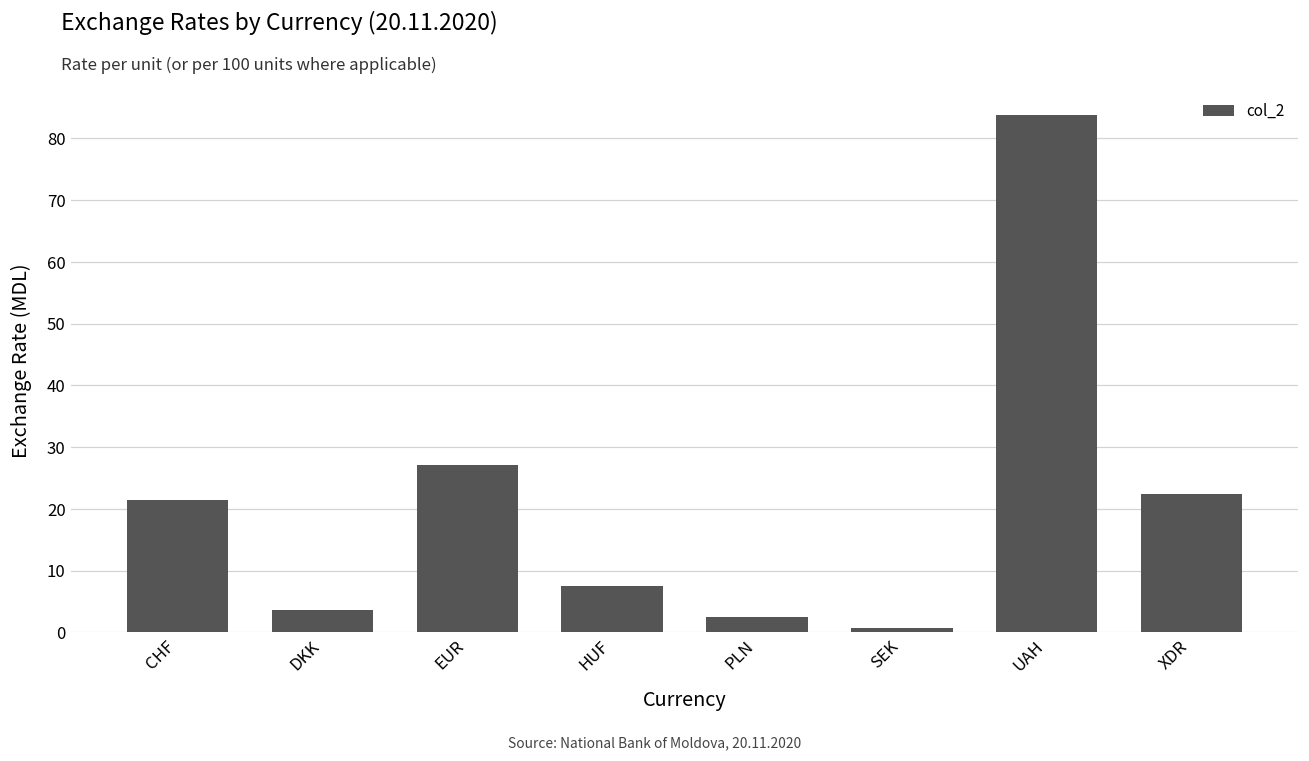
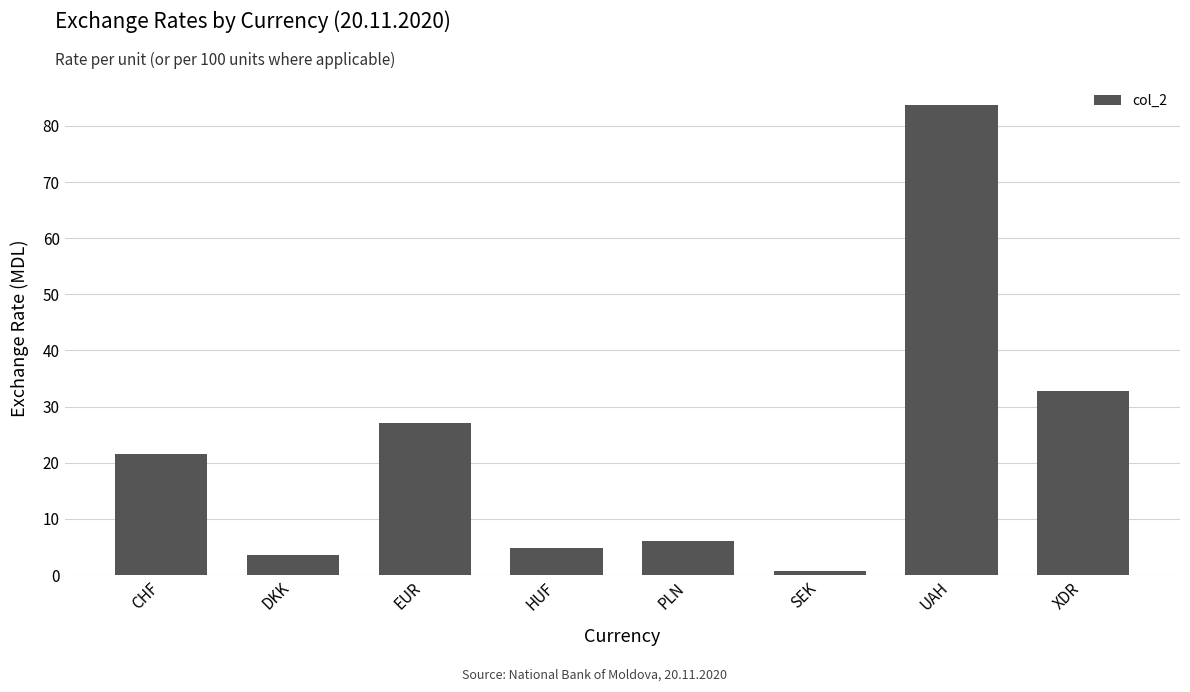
HUF: 8 -> 5
PLN: 3 -> 6
XDR: 22 -> 33
